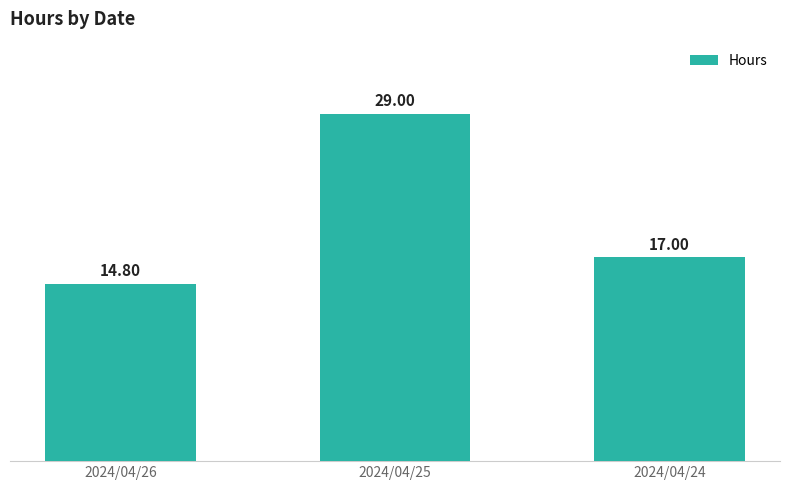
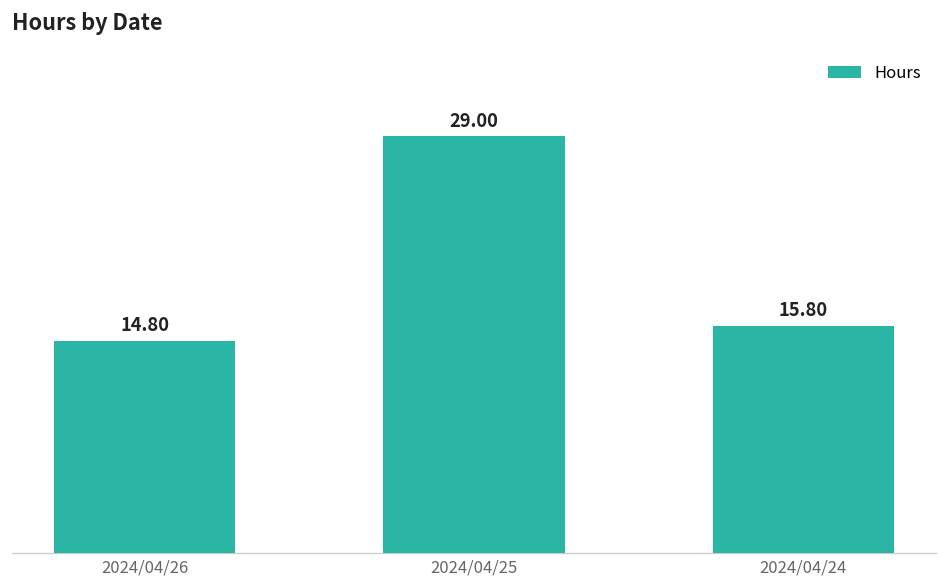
2024/04/24: 17.00 -> 15.80
